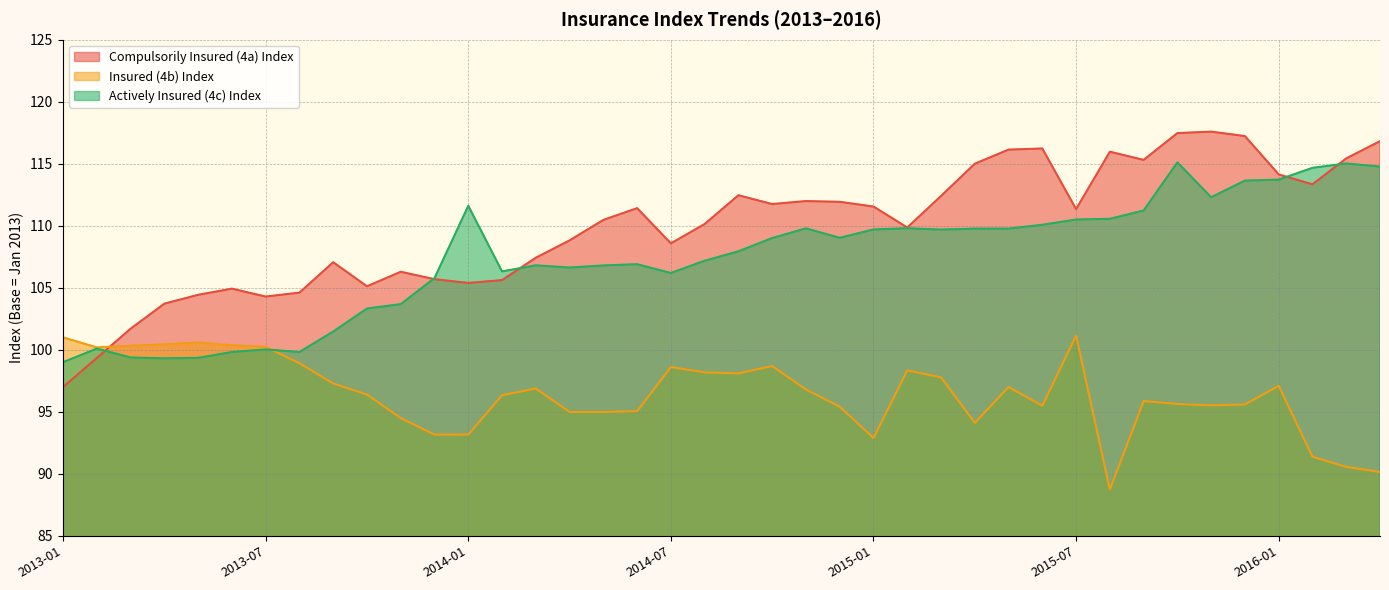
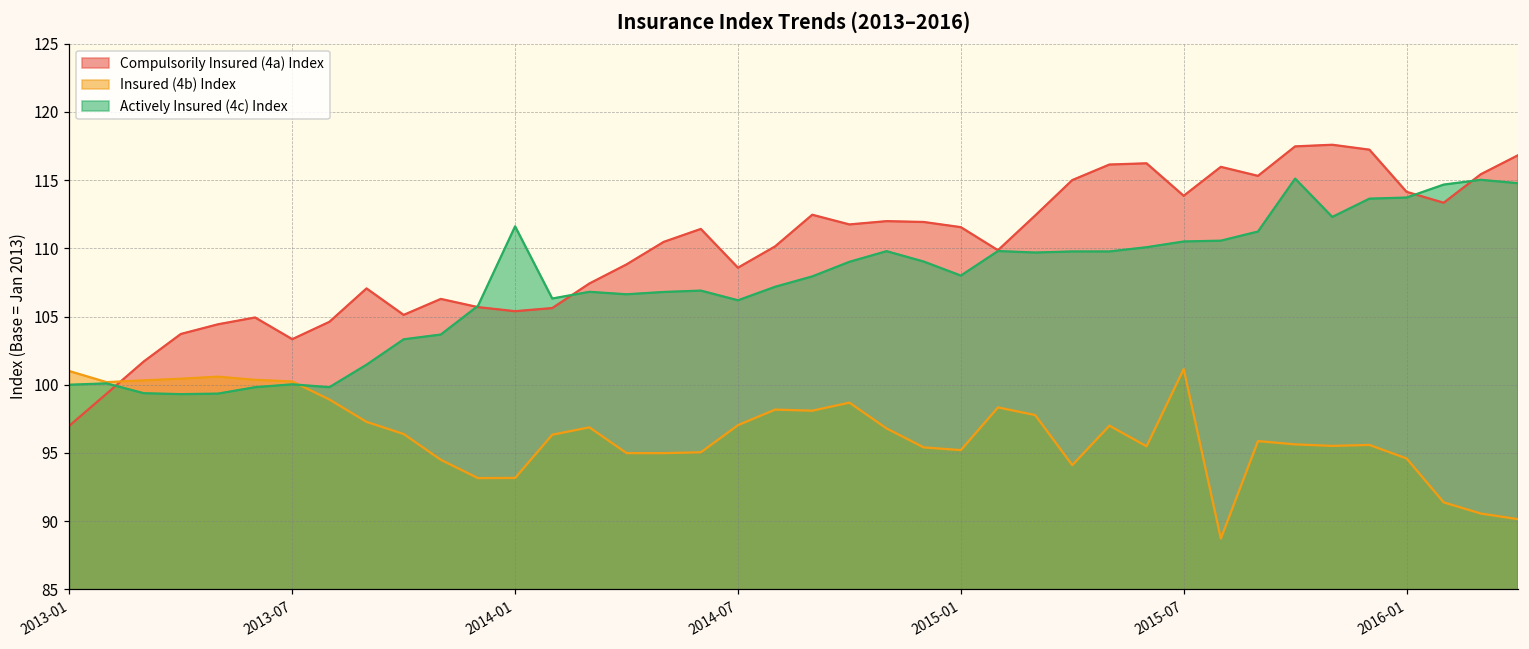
Actively Insured (4c) Index, 2013-01: 99 -> 100
Compulsorily Insured (4a) Index, 2013-07: 104.3 -> 103.3
Insured (4b) Index, 2014-07: 98.6 -> 97.0
Insured (4b) Index, 2015-01: 92.9 -> 95.2
Actively Insured (4c) Index, 2015-01: 109.7 -> 108.0
Compulsorily Insured (4a) Index, 2015-07: 111.3 -> 113.9
Insured (4b) Index, 2016-01: 97.1 -> 94.6
